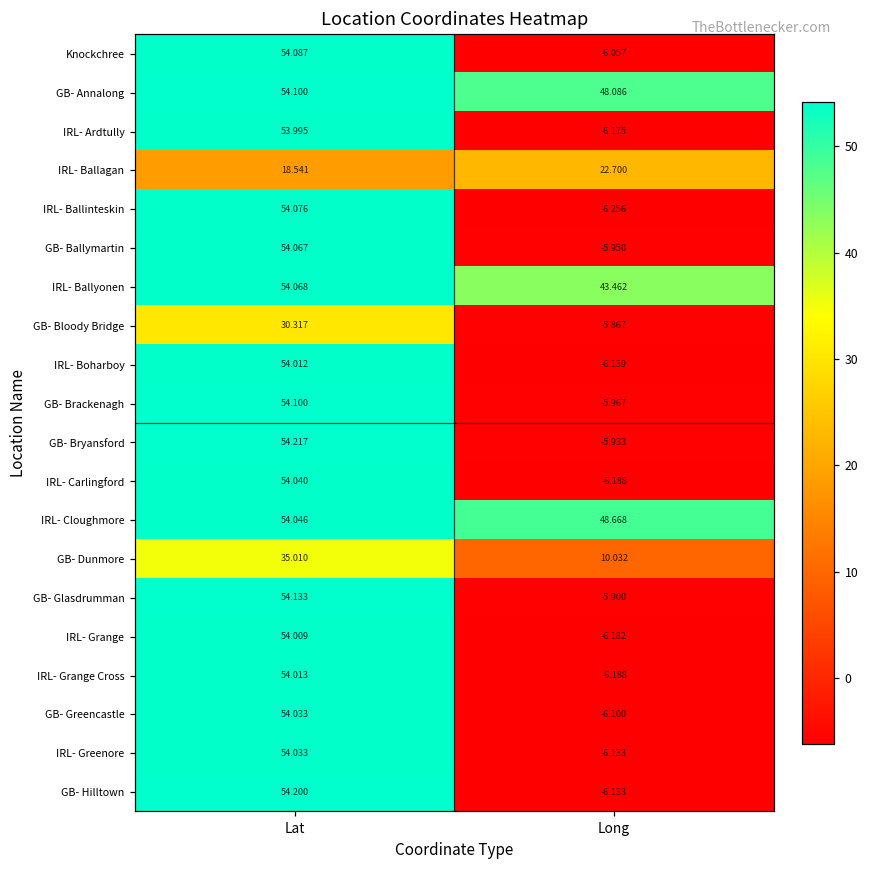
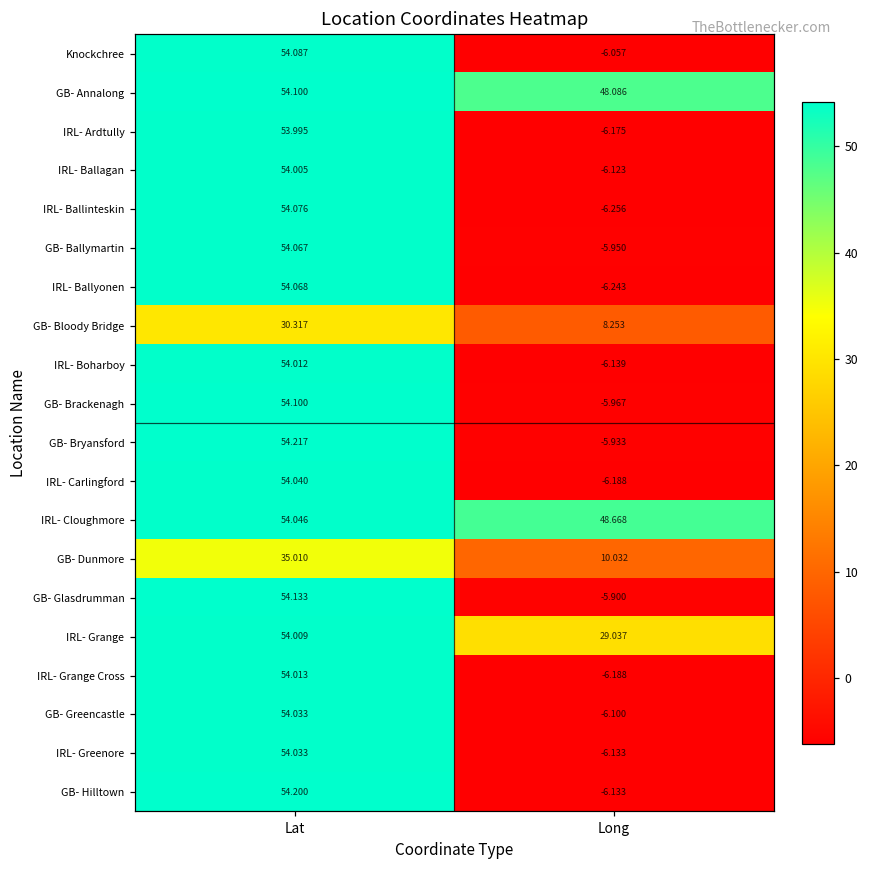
IRL- Ballagan, Lat: 18.541 -> 54.005
IRL- Ballagan, Long: 22.700 -> -6.123
IRL- Ballyonen, Long: 43.462 -> -6.243
GB- Bloody Bridge, Long: -5.867 -> 8.253
IRL- Grange, Long: -6.182 -> 29.037
